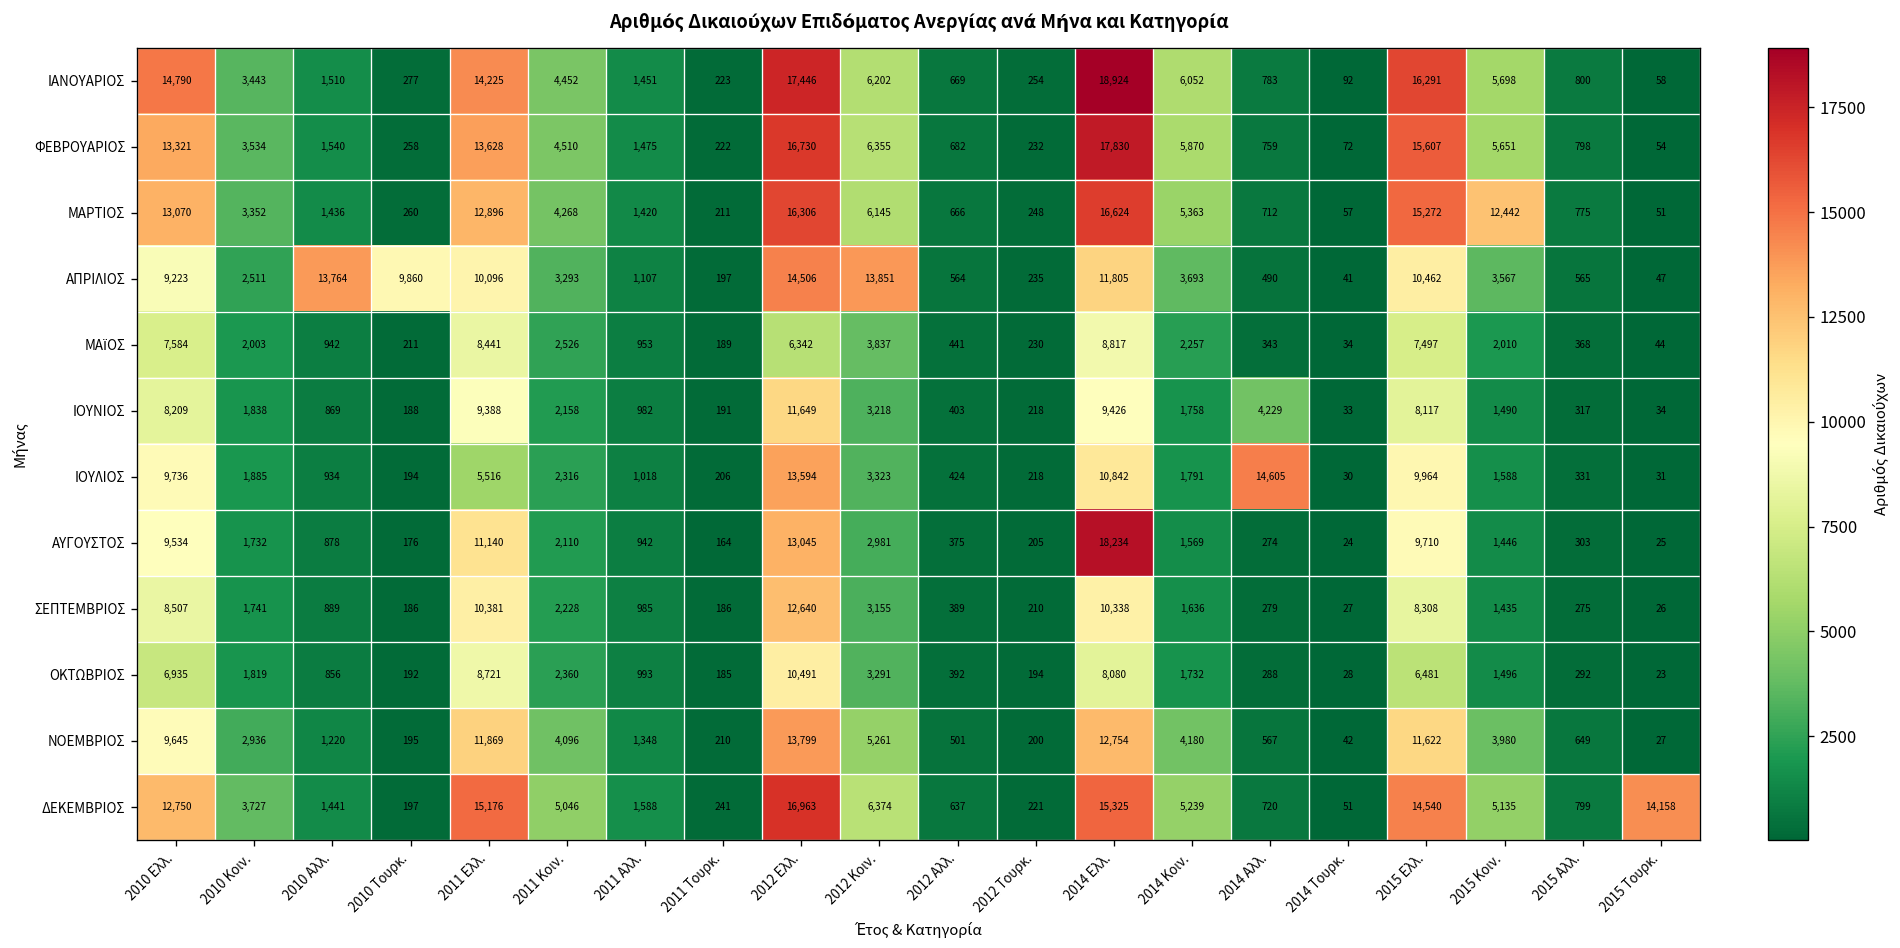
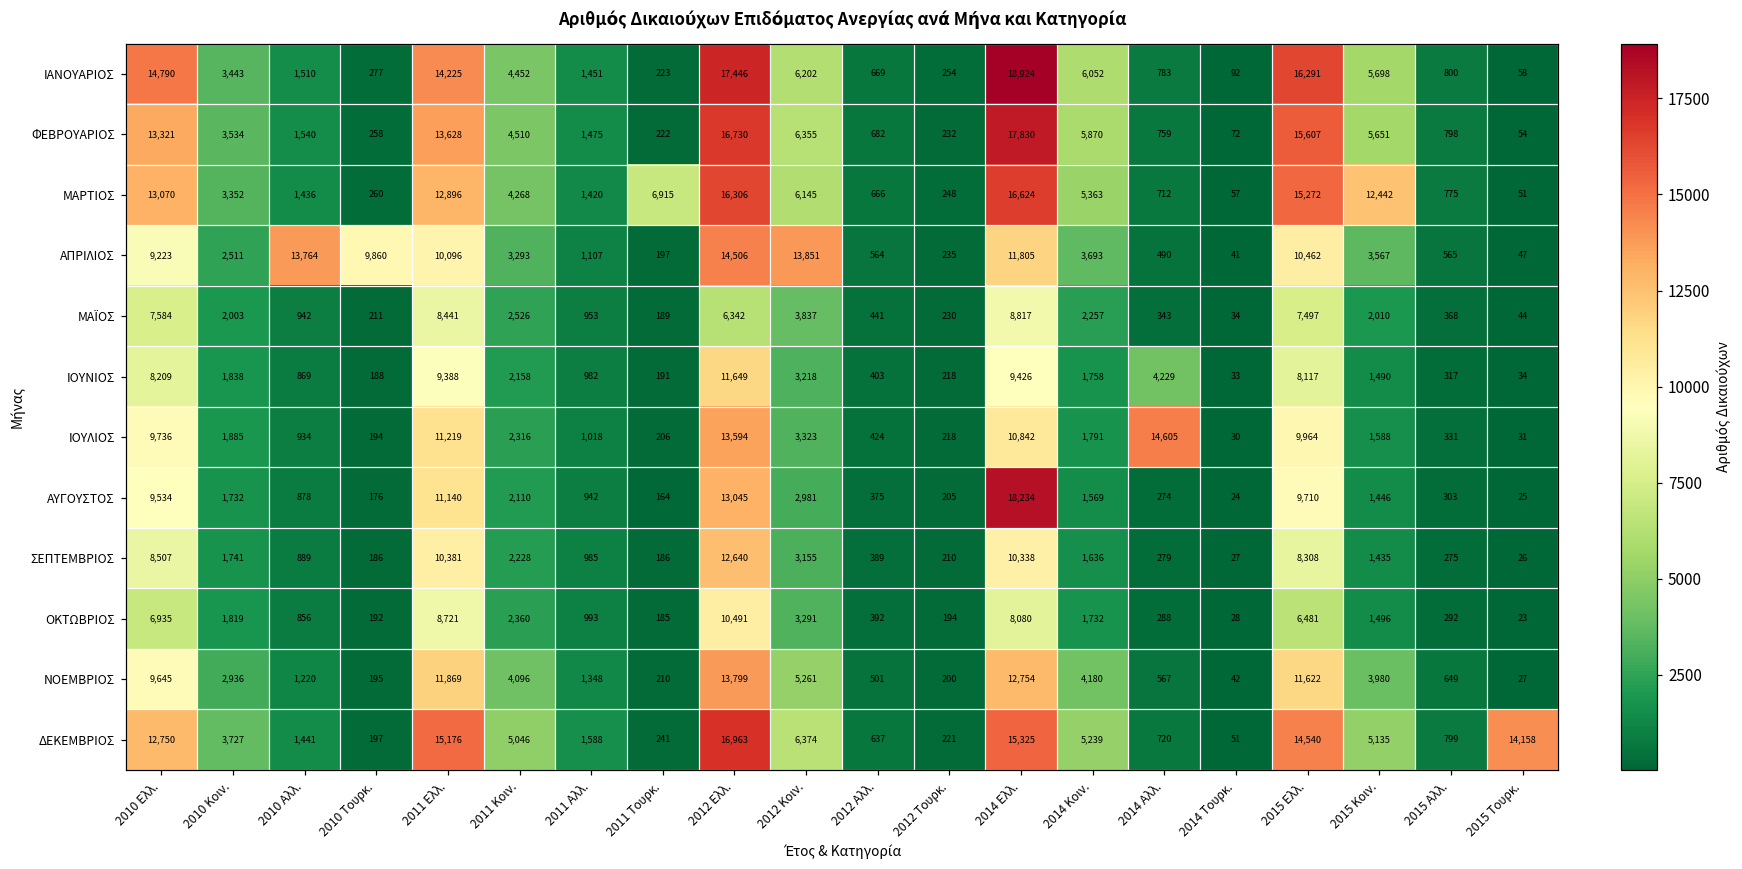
ΜΑΡΤΙΟΣ, 2011 Τουρκ.: 211 -> 6,915
ΙΟΥΛΙΟΣ, 2011 Ελλ.: 5,516 -> 11,219
